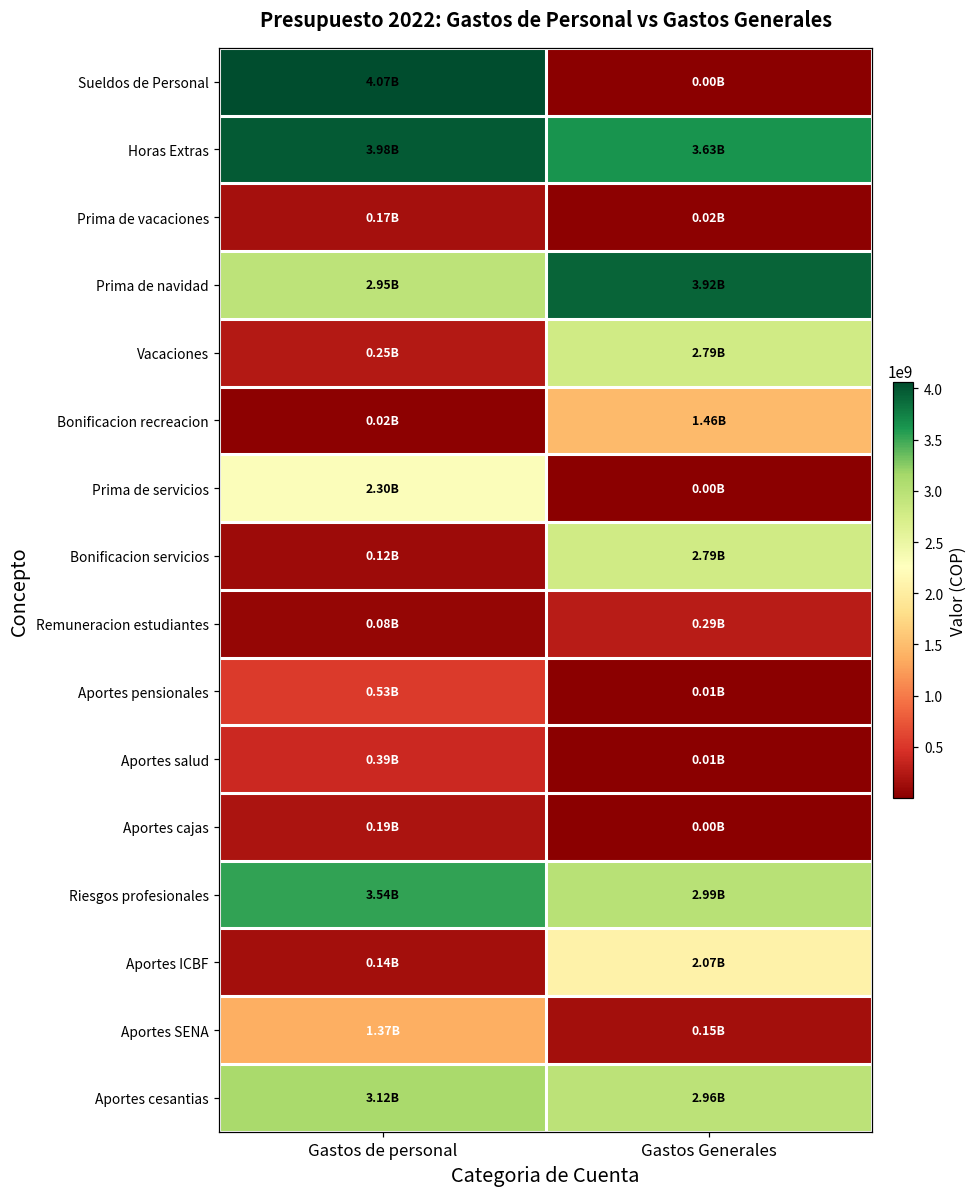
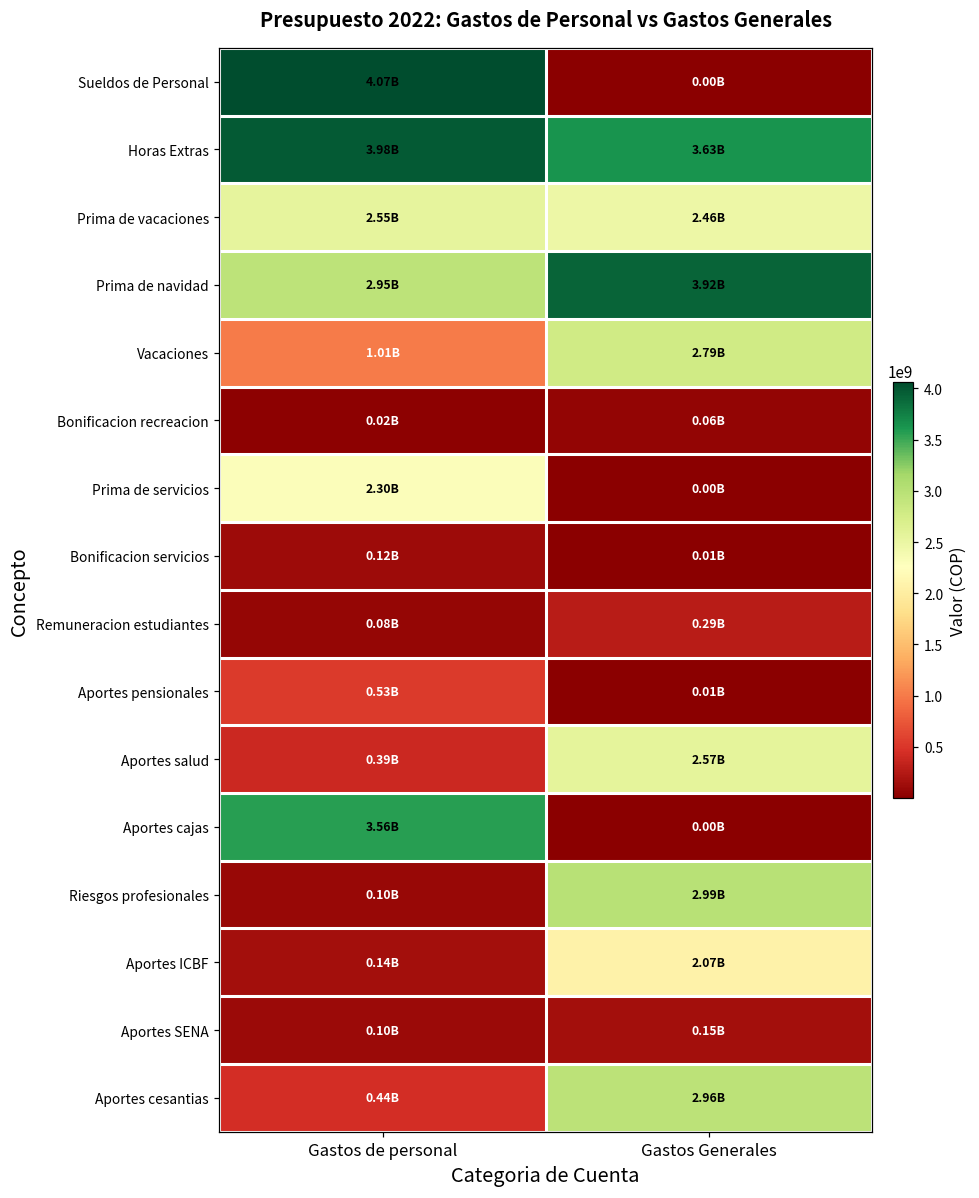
Prima de vacaciones, Gastos de personal: 0.17B -> 2.55B
Prima de vacaciones, Gastos Generales: 0.02B -> 2.46B
Vacaciones, Gastos de personal: 0.25B -> 1.01B
Bonificacion recreacion, Gastos Generales: 1.46B -> 0.06B
Bonificacion servicios, Gastos Generales: 2.79B -> 0.01B
Aportes salud, Gastos Generales: 0.01B -> 2.57B
Aportes cajas, Gastos de personal: 0.19B -> 3.56B
Riesgos profesionales, Gastos de personal: 3.54B -> 0.10B
Aportes SENA, Gastos de personal: 1.37B -> 0.10B
Aportes cesantias, Gastos de personal: 3.12B -> 0.44B
